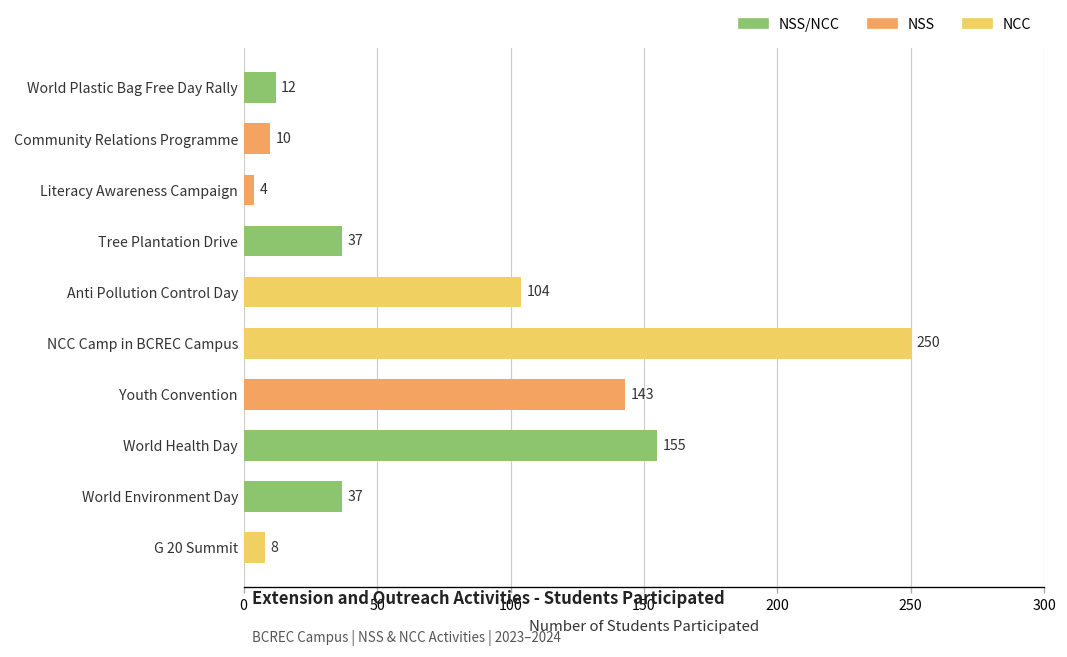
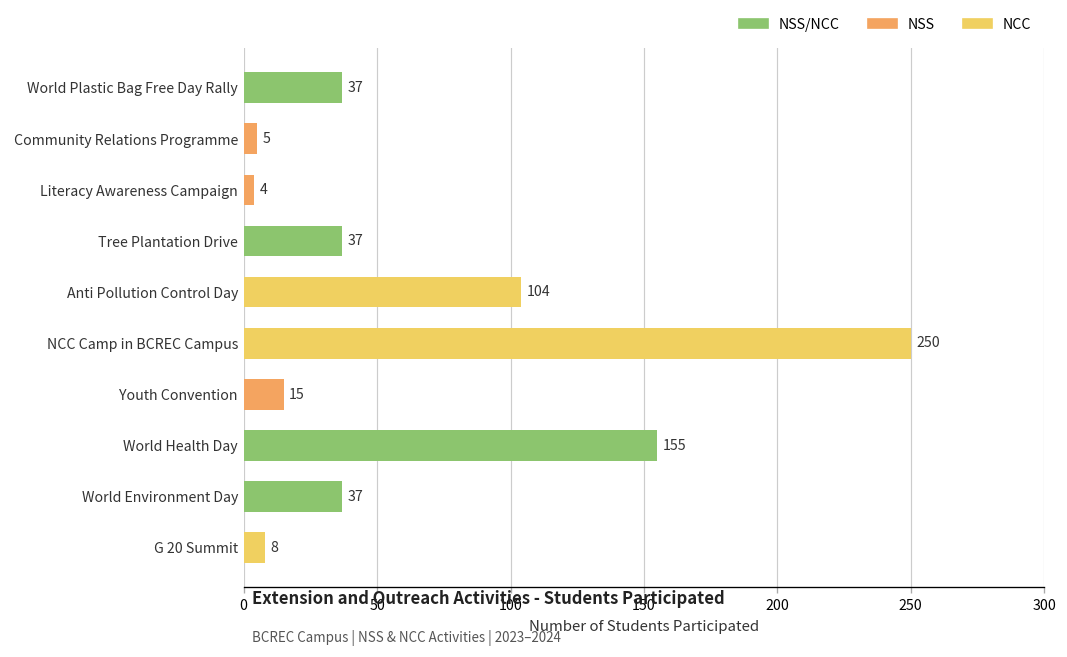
World Plastic Bag Free Day Rally: 12 -> 37
Community Relations Programme: 10 -> 5
Youth Convention: 143 -> 15
